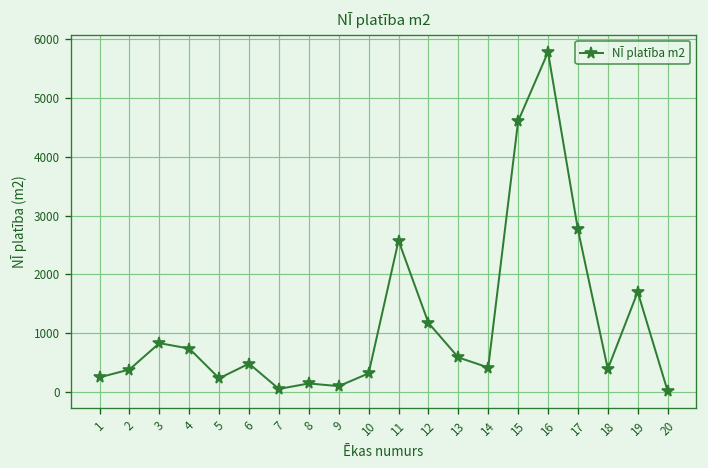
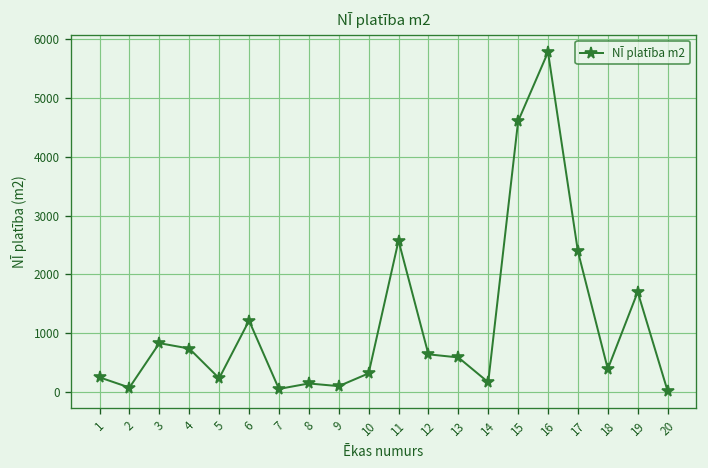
2: 400 -> 100
6: 500 -> 1200
12: 1200 -> 600
14: 400 -> 200
17: 2800 -> 2400
